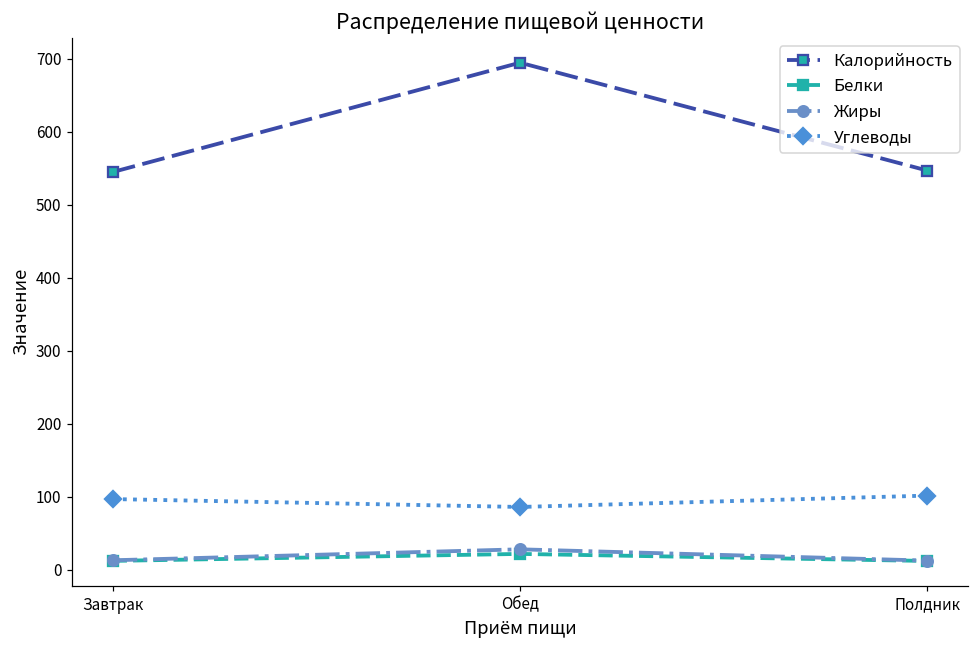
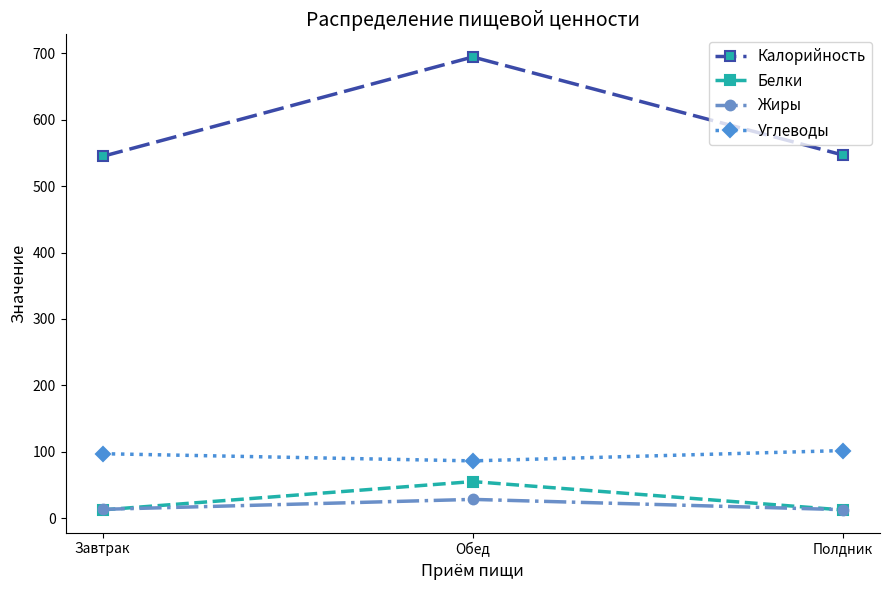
Белки, Обед: 20 -> 60
